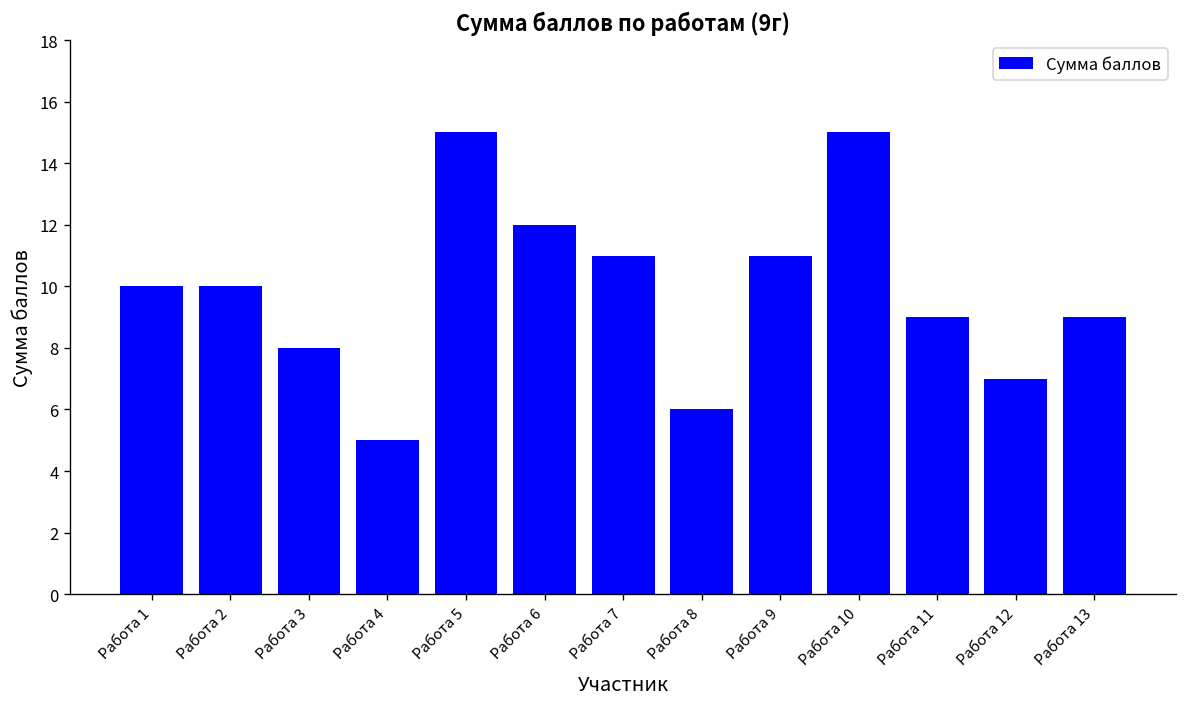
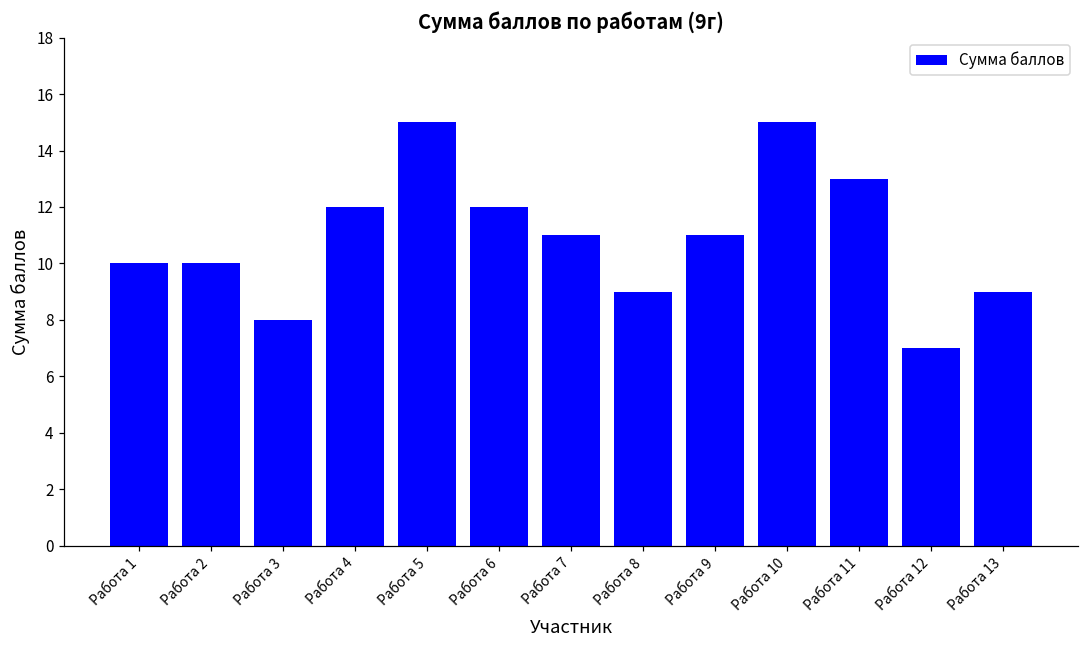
Работа 4: 5 -> 12
Работа 8: 6 -> 9
Работа 11: 9 -> 13
